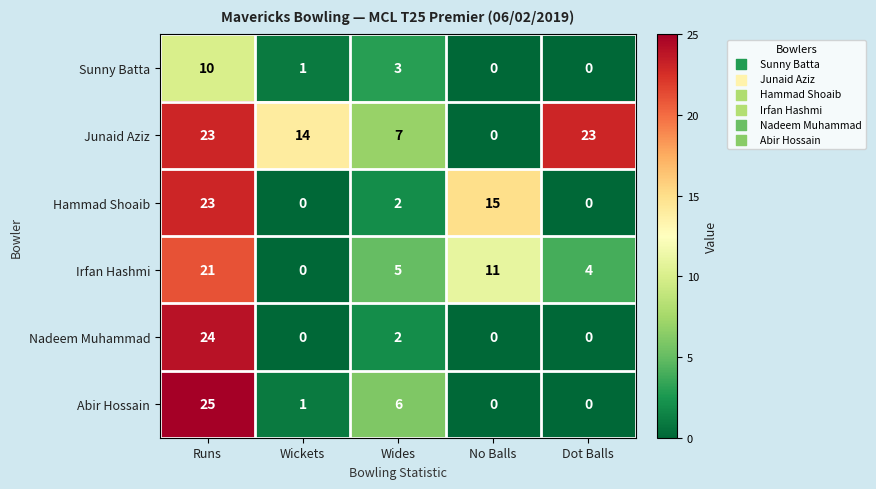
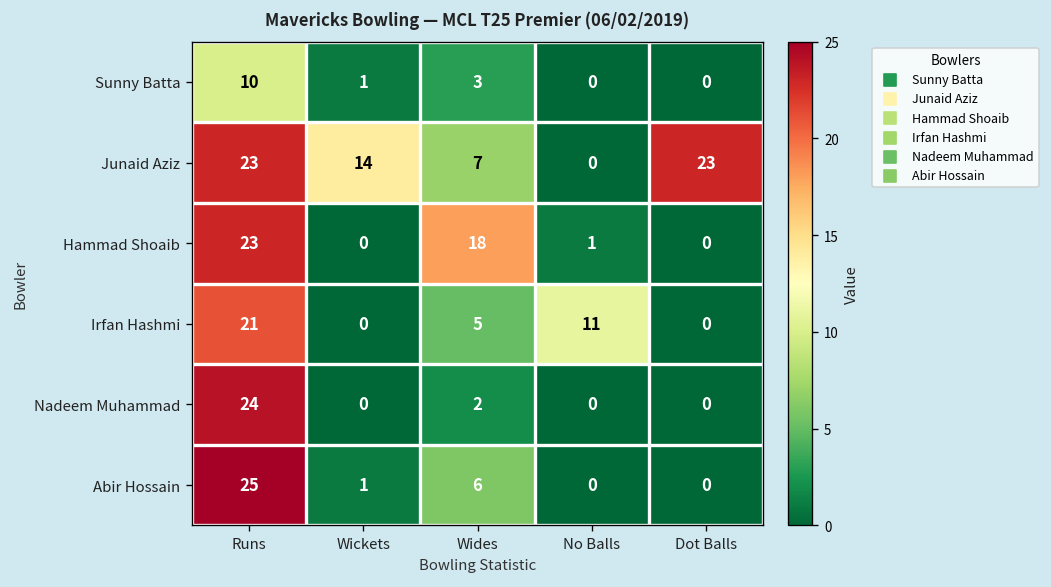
Hammad Shoaib, Wides: 2 -> 18
Hammad Shoaib, No Balls: 15 -> 1
Irfan Hashmi, Dot Balls: 4 -> 0
